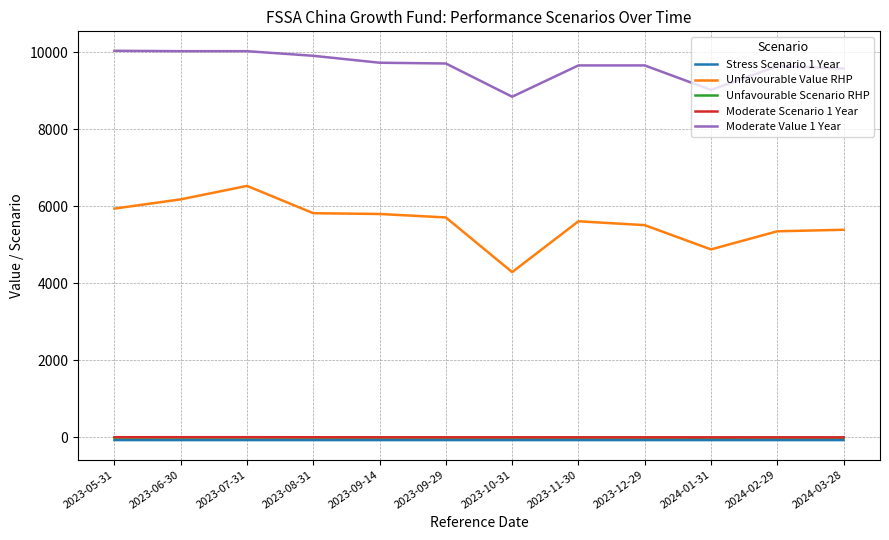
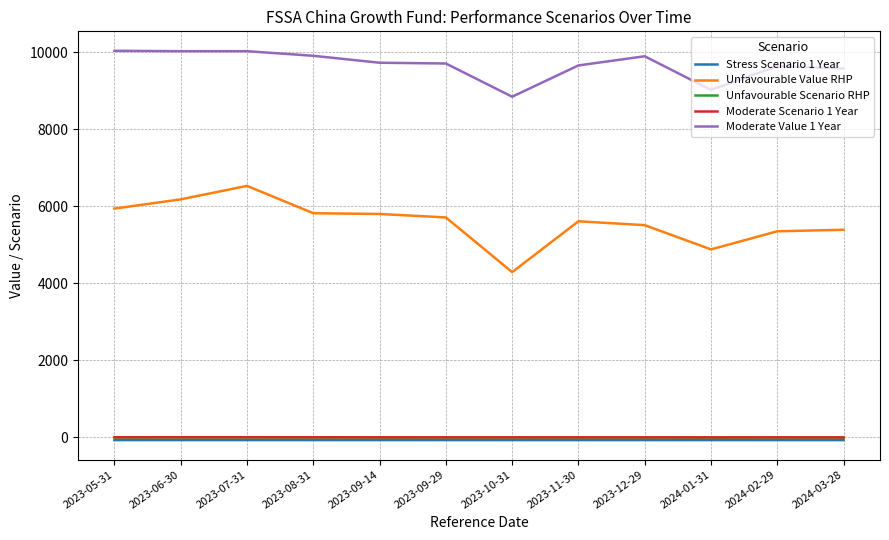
Moderate Value 1 Year, 2023-12-29: 9700 -> 9900
